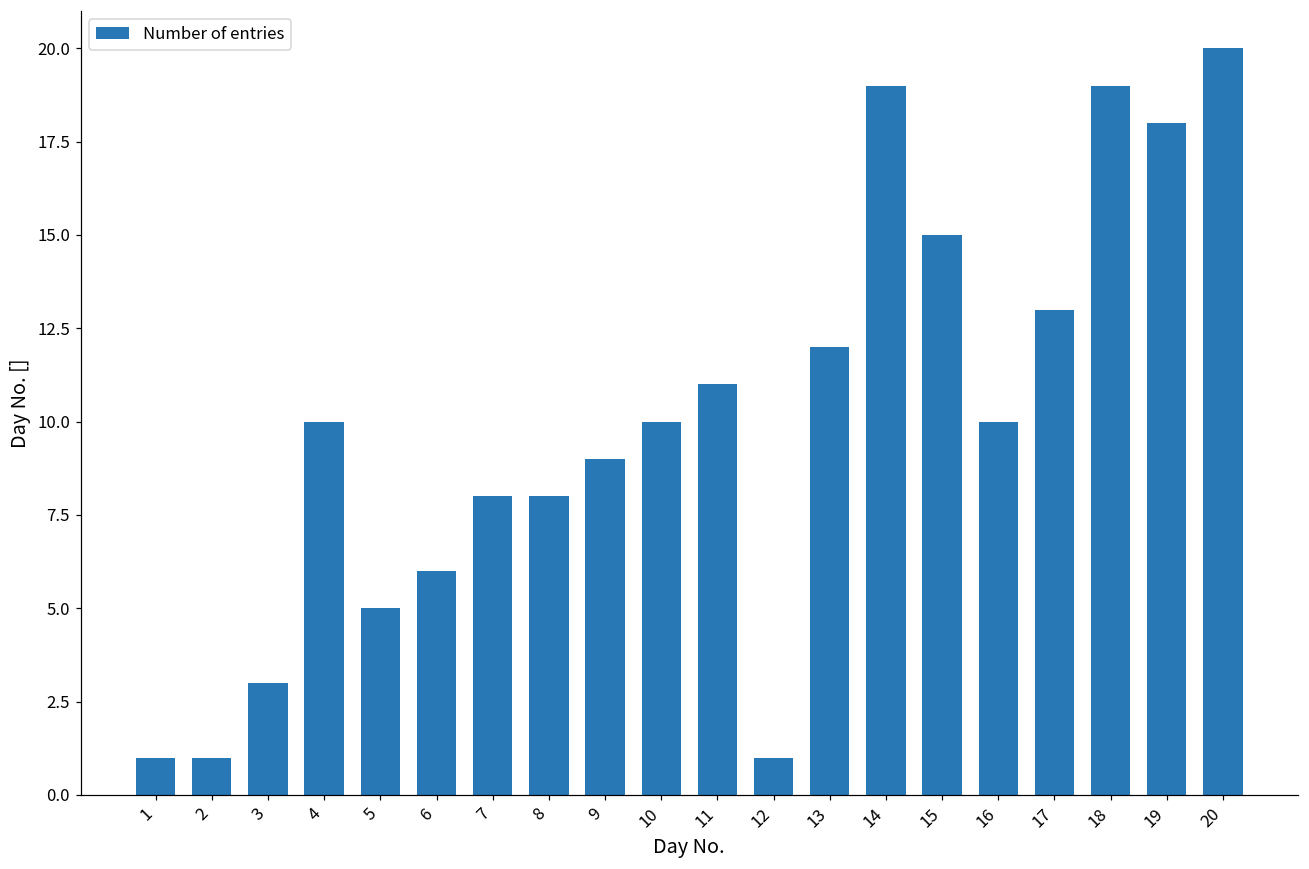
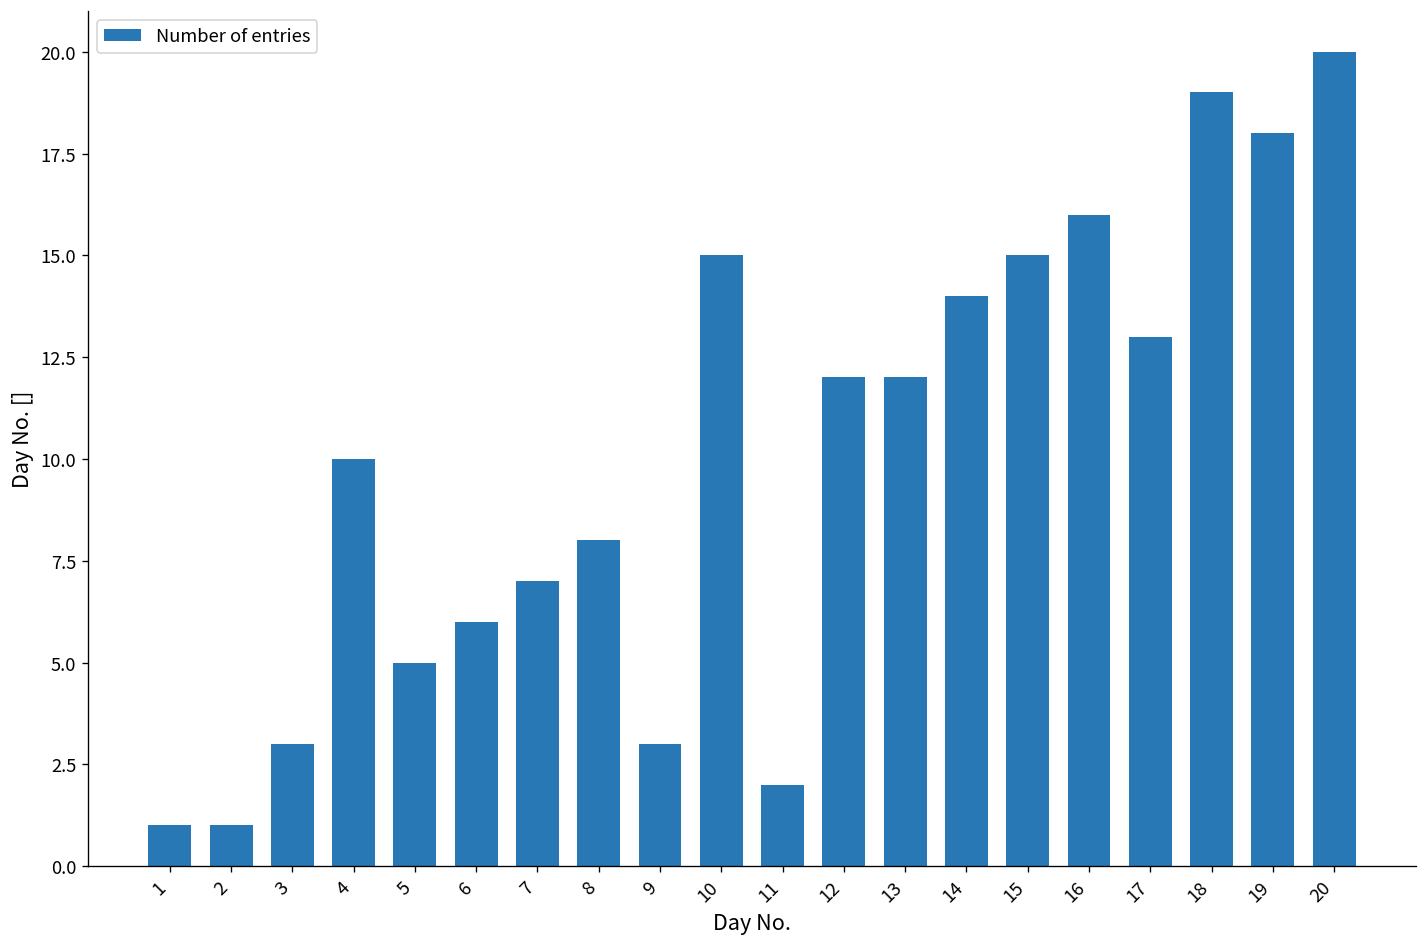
7: 8 -> 7
9: 9 -> 3
10: 10 -> 15
11: 11 -> 2
12: 1 -> 12
14: 19 -> 14
16: 10 -> 16
